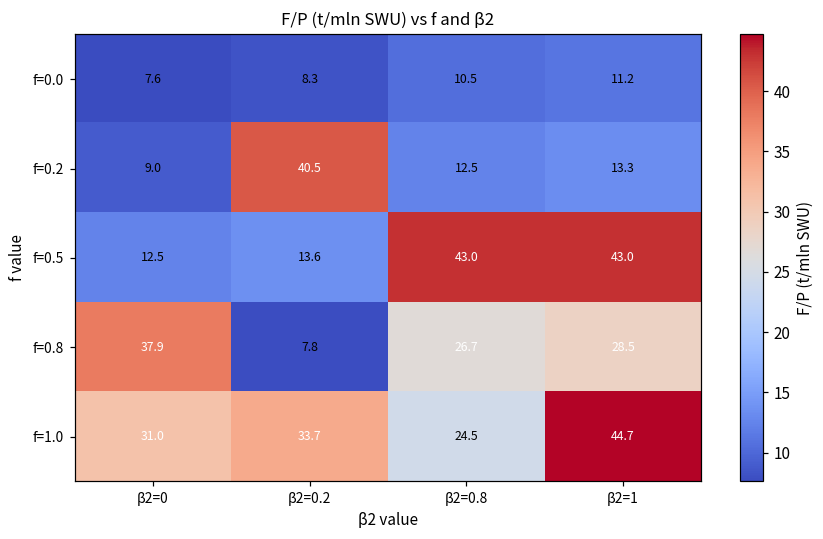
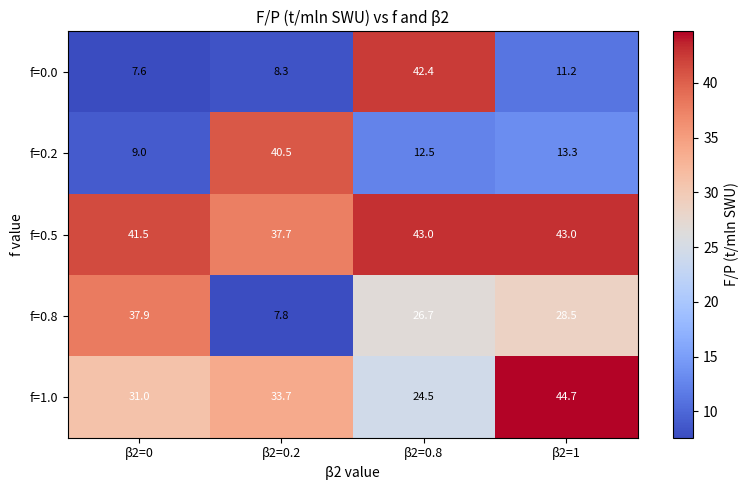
f=0.0, β2=0.8: 10.5 -> 42.4
f=0.5, β2=0: 12.5 -> 41.5
f=0.5, β2=0.2: 13.6 -> 37.7
